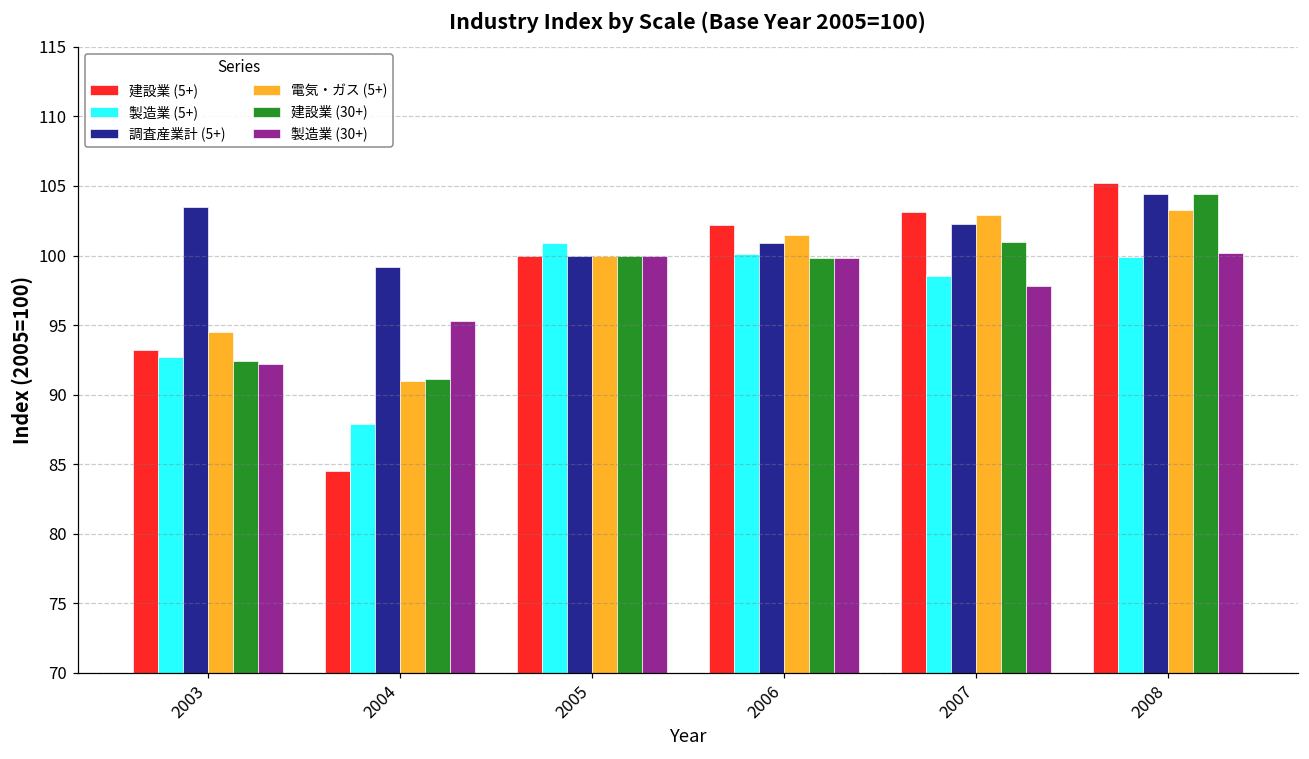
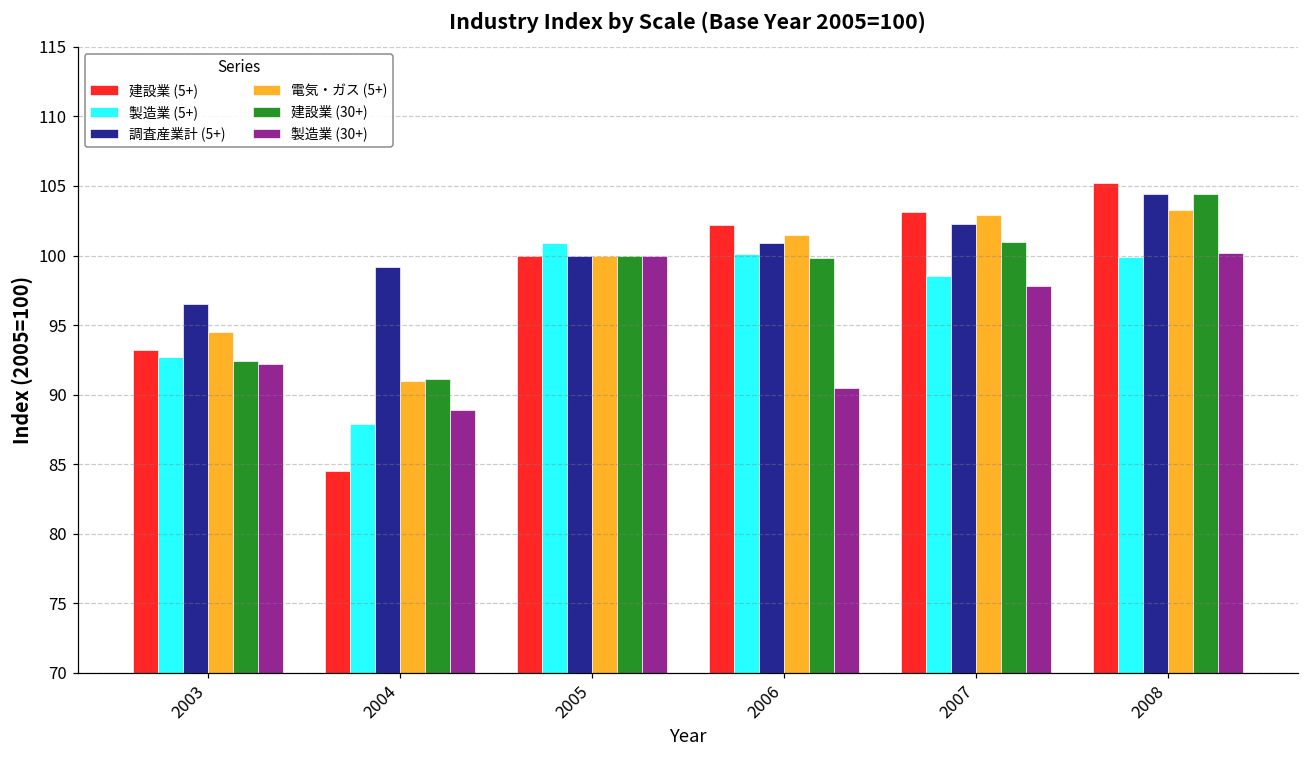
調査産業計 (5+), 2003: 103.5 -> 96.5
製造業 (30+), 2004: 95.3 -> 88.9
製造業 (30+), 2006: 99.8 -> 90.5
